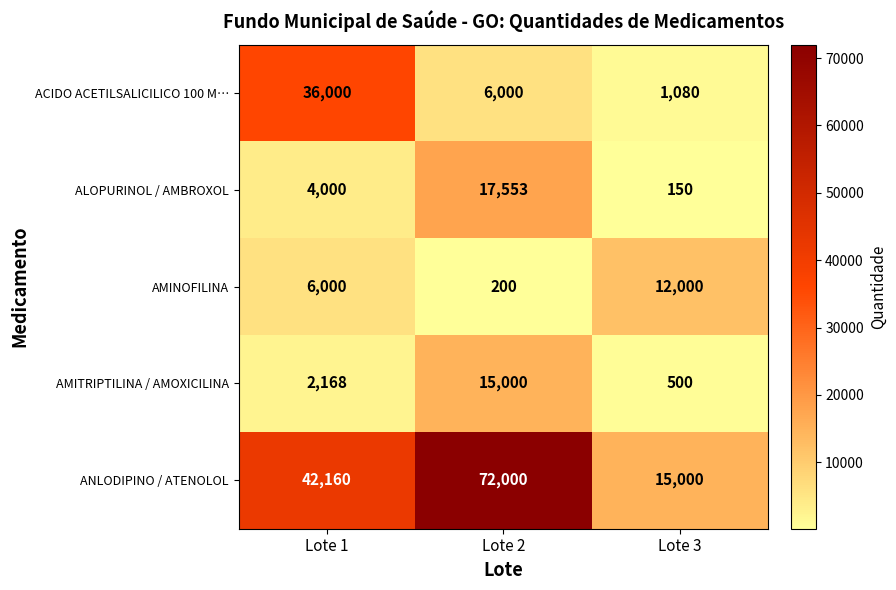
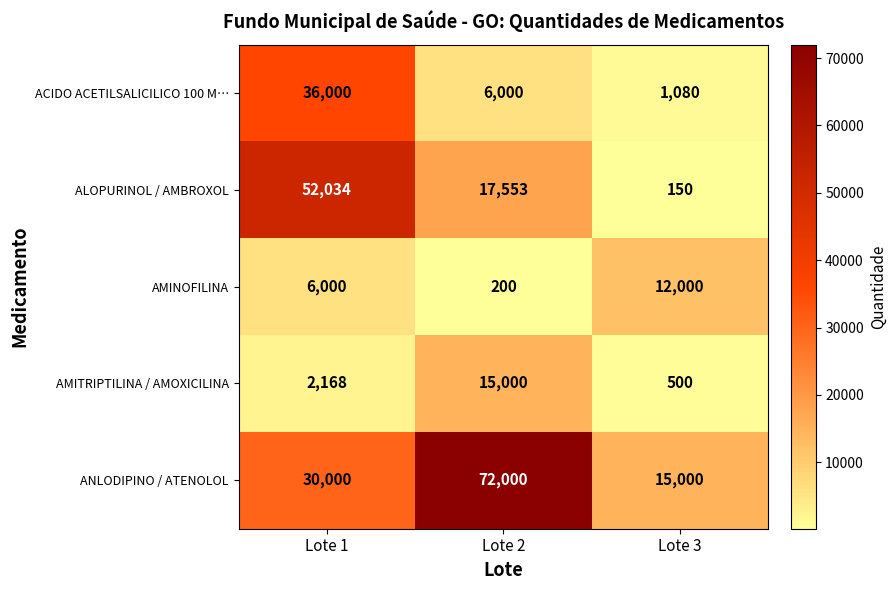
ALOPURINOL / AMBROXOL, Lote 1: 4,000 -> 52,034
ANLODIPINO / ATENOLOL, Lote 1: 42,160 -> 30,000
